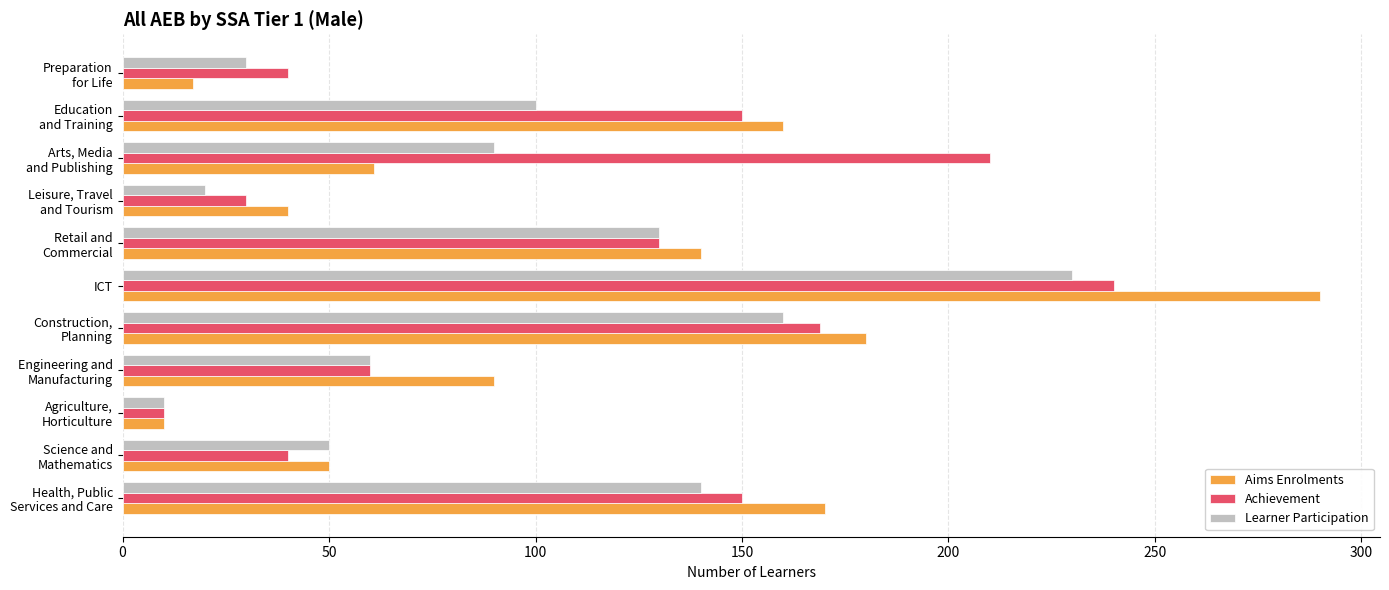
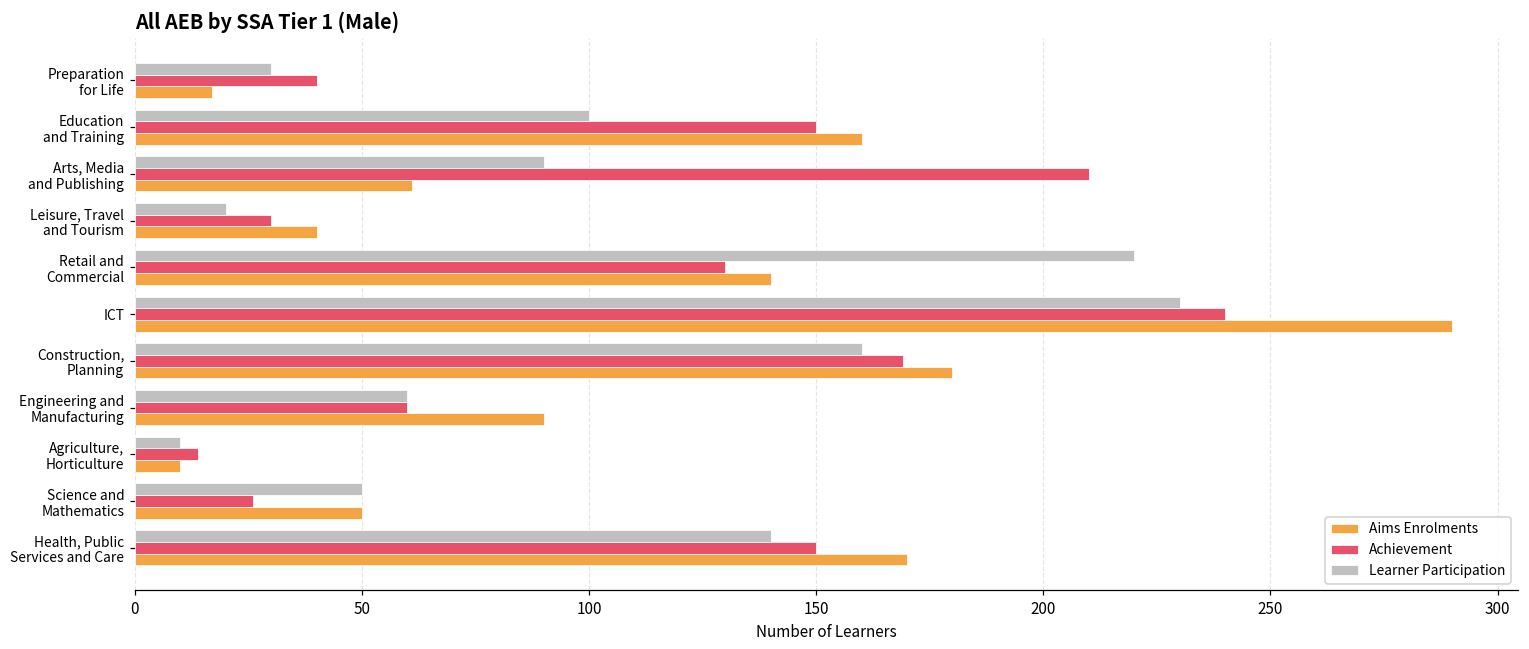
Learner Participation, Retail and Commercial: 130 -> 220
Achievement, Agriculture, Horticulture: 10 -> 14
Achievement, Science and Mathematics: 40 -> 26
